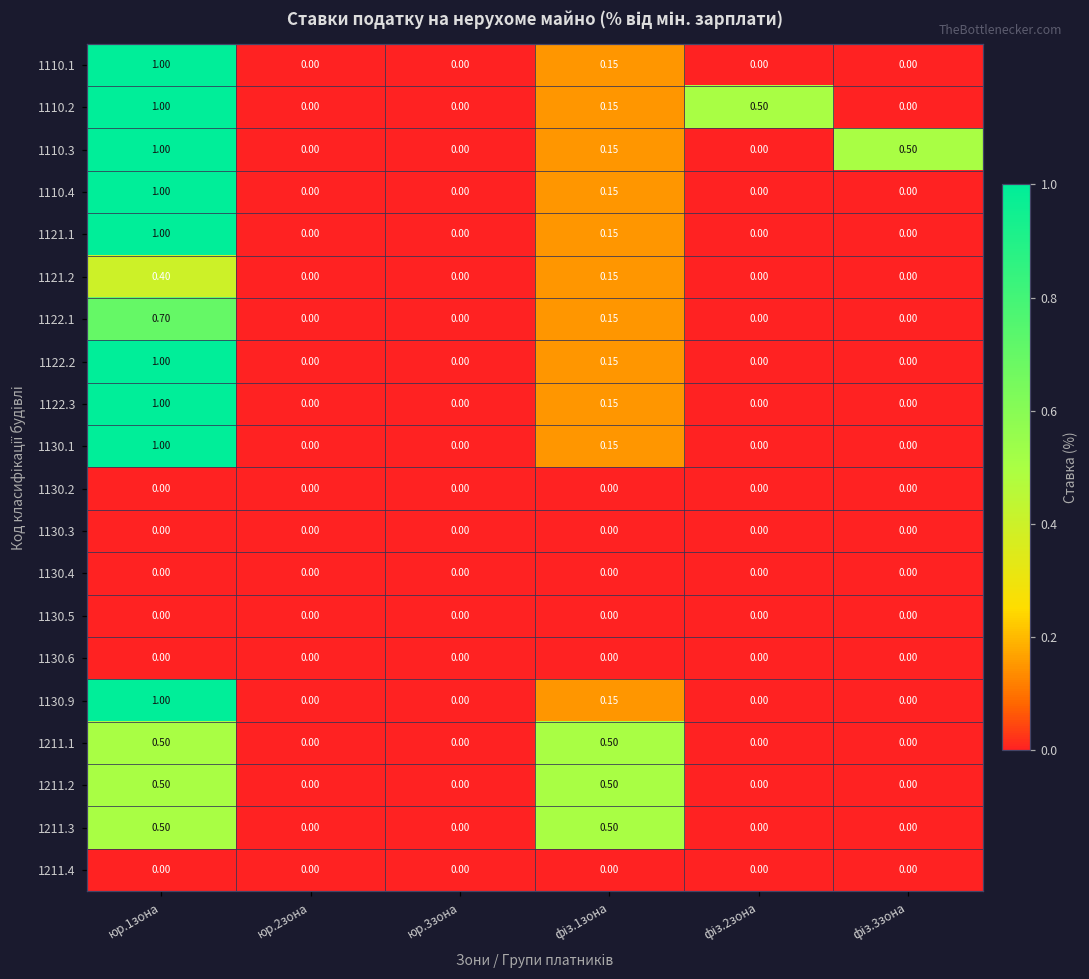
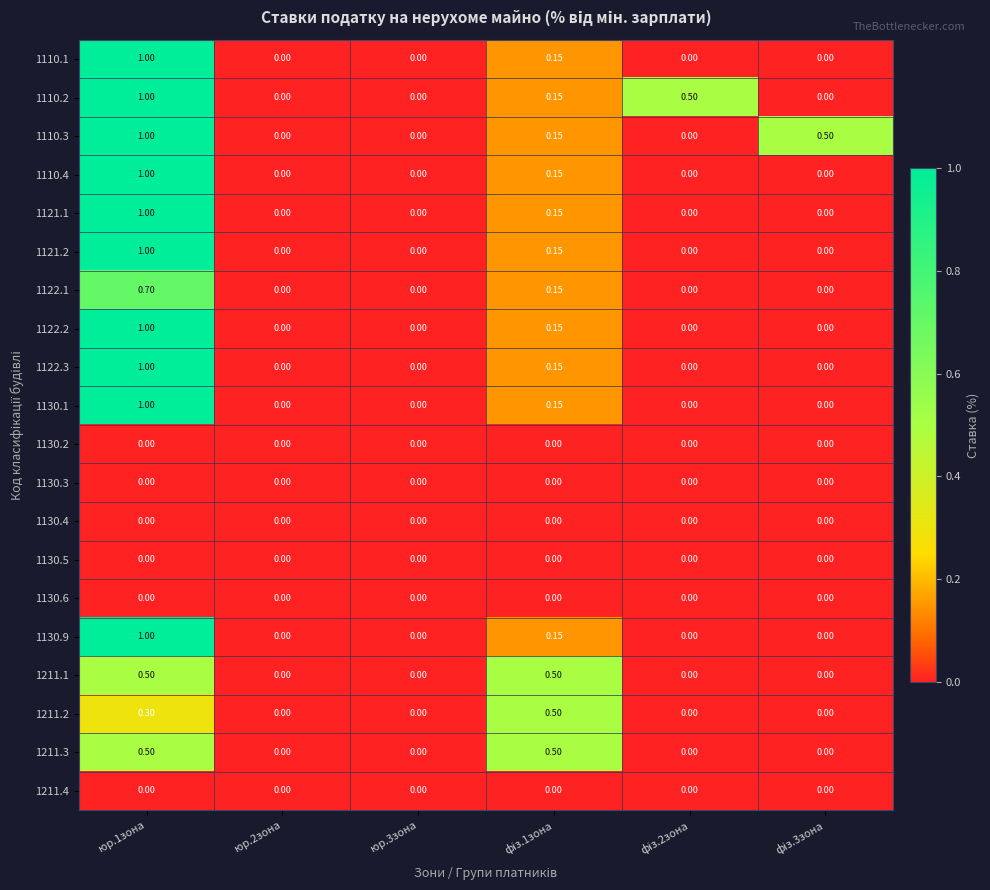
1121.2, юр.1зона: 0.40 -> 1.00
1211.2, юр.1зона: 0.50 -> 0.30
